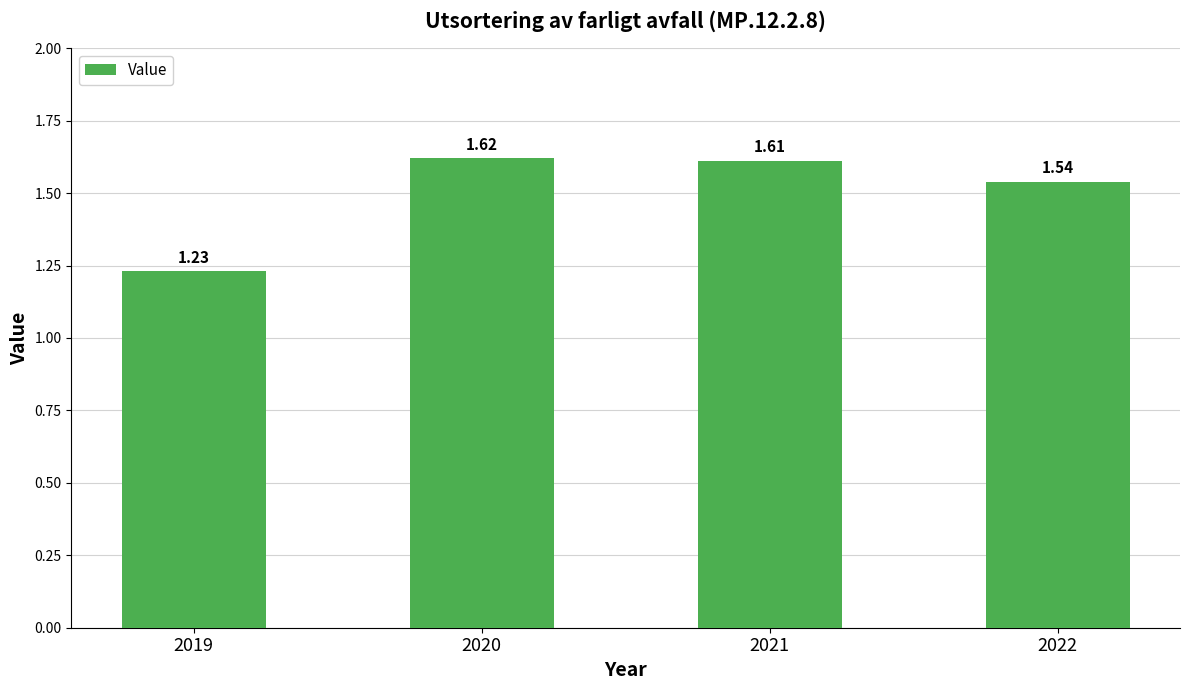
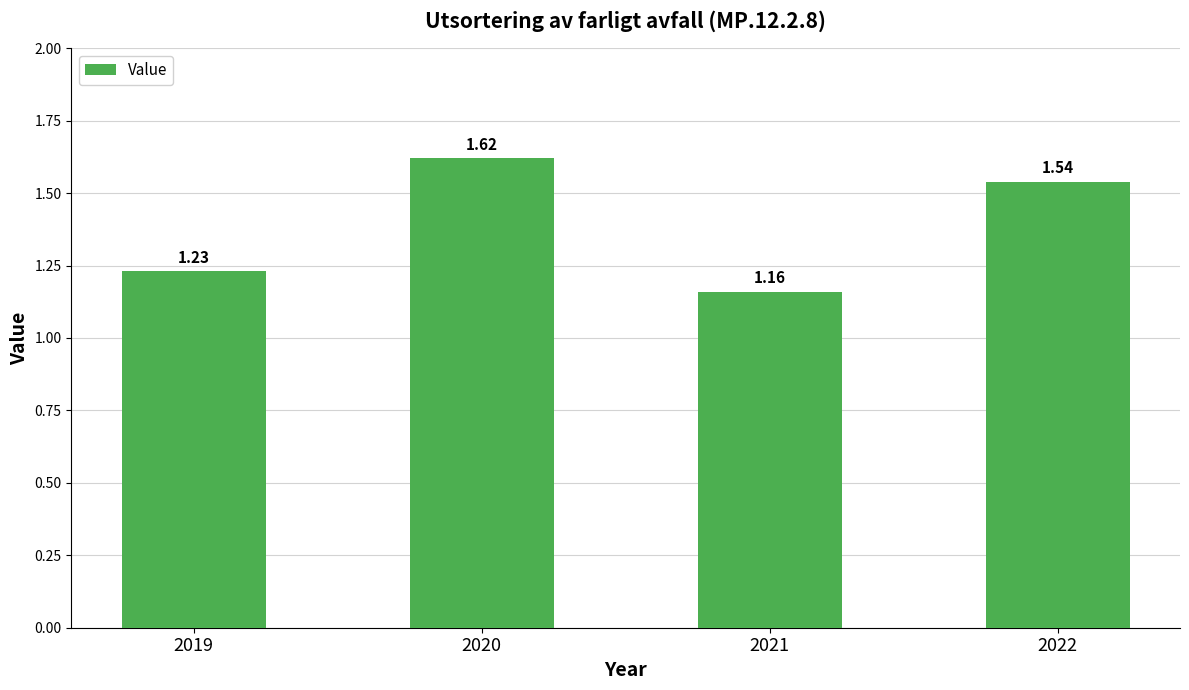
2021: 1.61 -> 1.16
